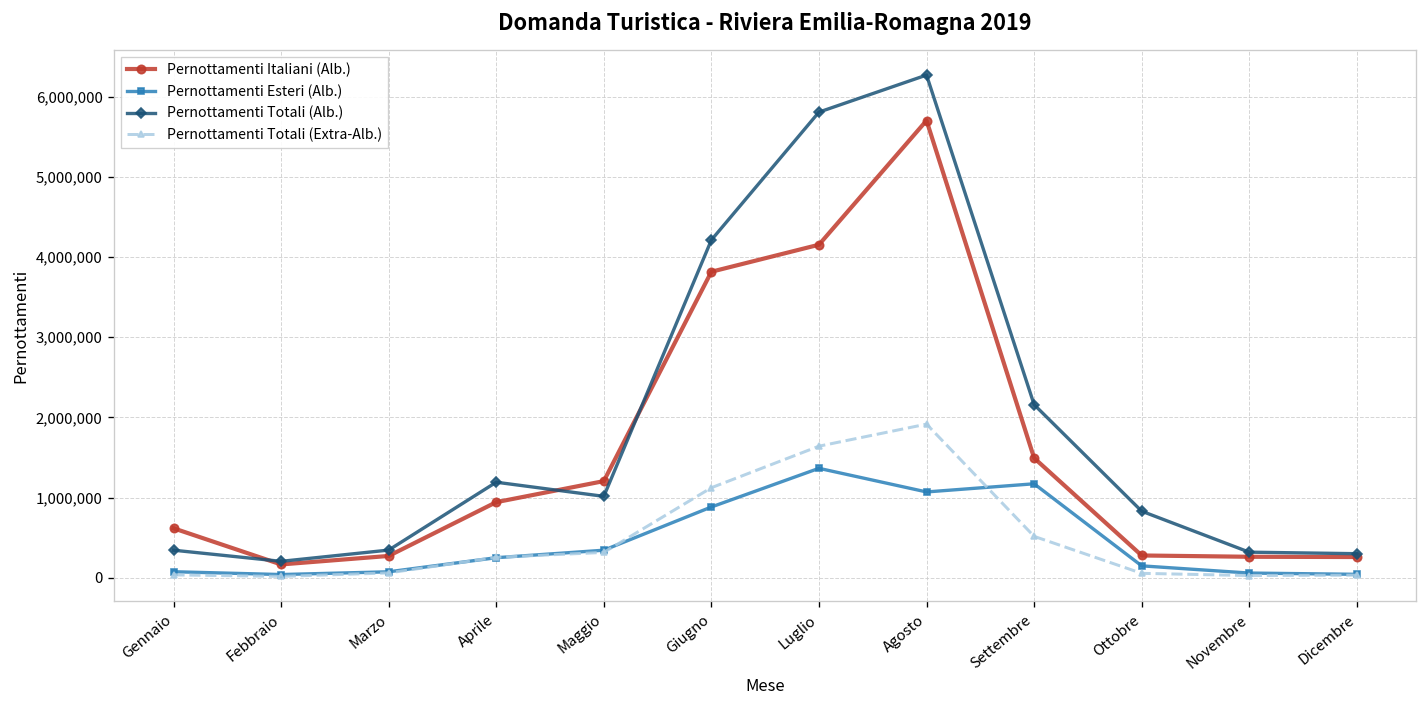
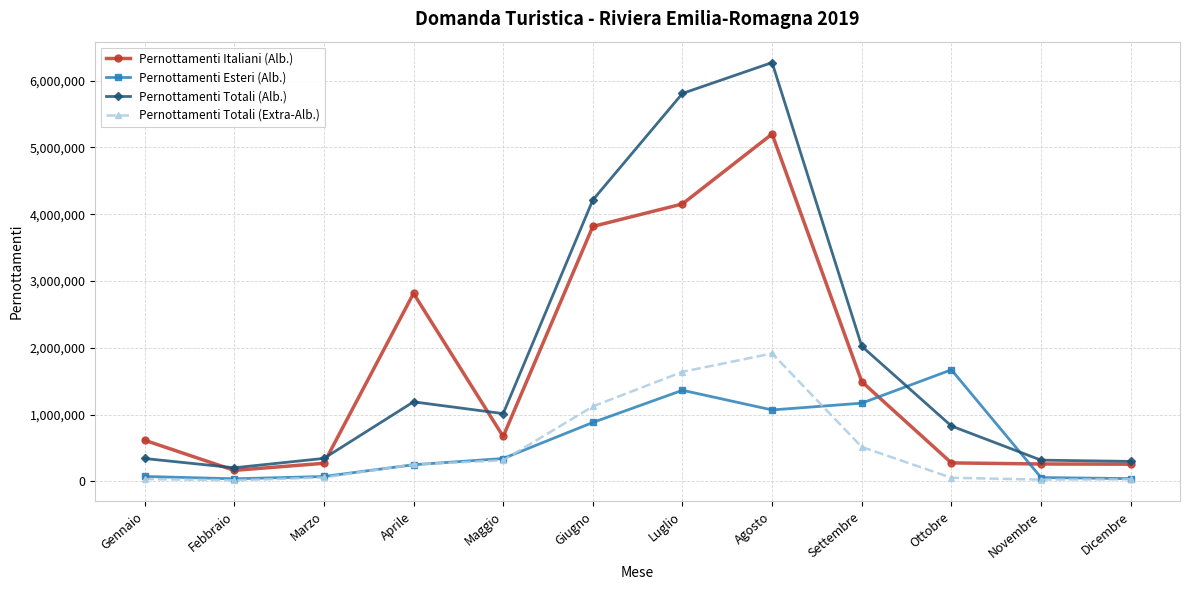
Pernottamenti Italiani (Alb.), Aprile: 900,000 -> 2,800,000
Pernottamenti Italiani (Alb.), Maggio: 1,200,000 -> 700,000
Pernottamenti Italiani (Alb.), Agosto: 5,700,000 -> 5,200,000
Pernottamenti Totali (Alb.), Settembre: 2,200,000 -> 2,000,000
Pernottamenti Esteri (Alb.), Ottobre: 100,000 -> 1,700,000
